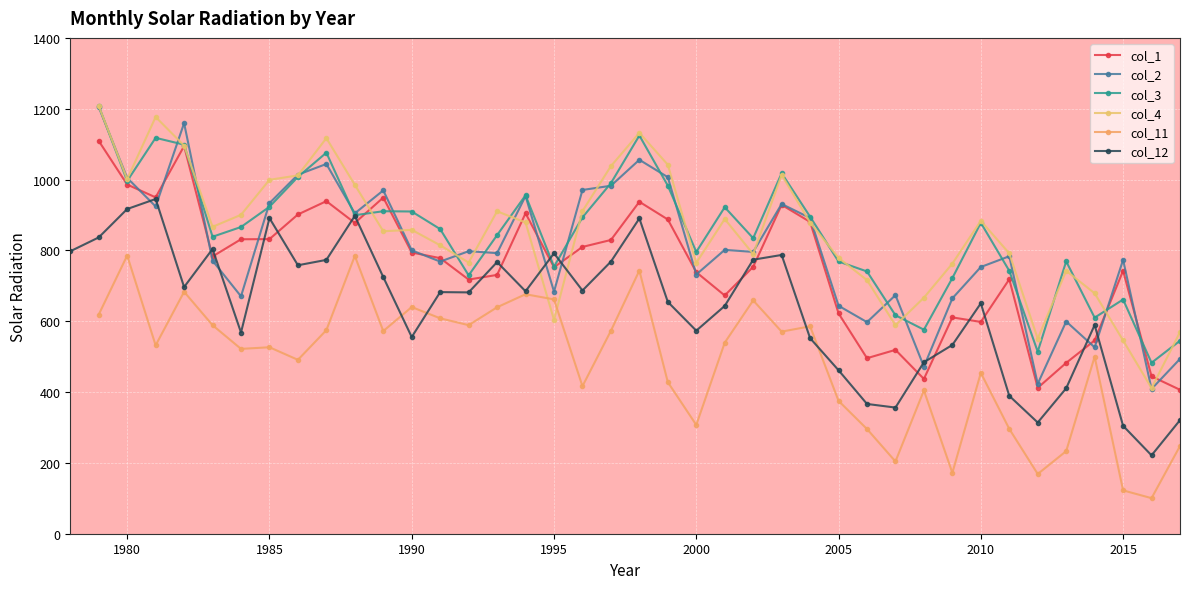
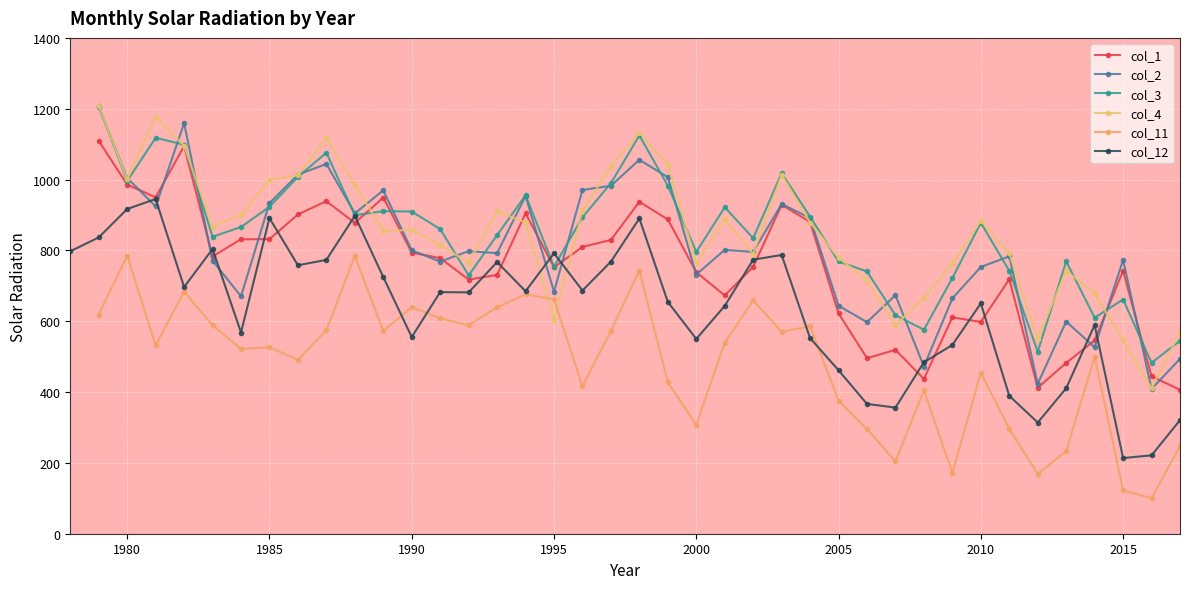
col_12, 2000: 570 -> 550
col_12, 2015: 300 -> 210
